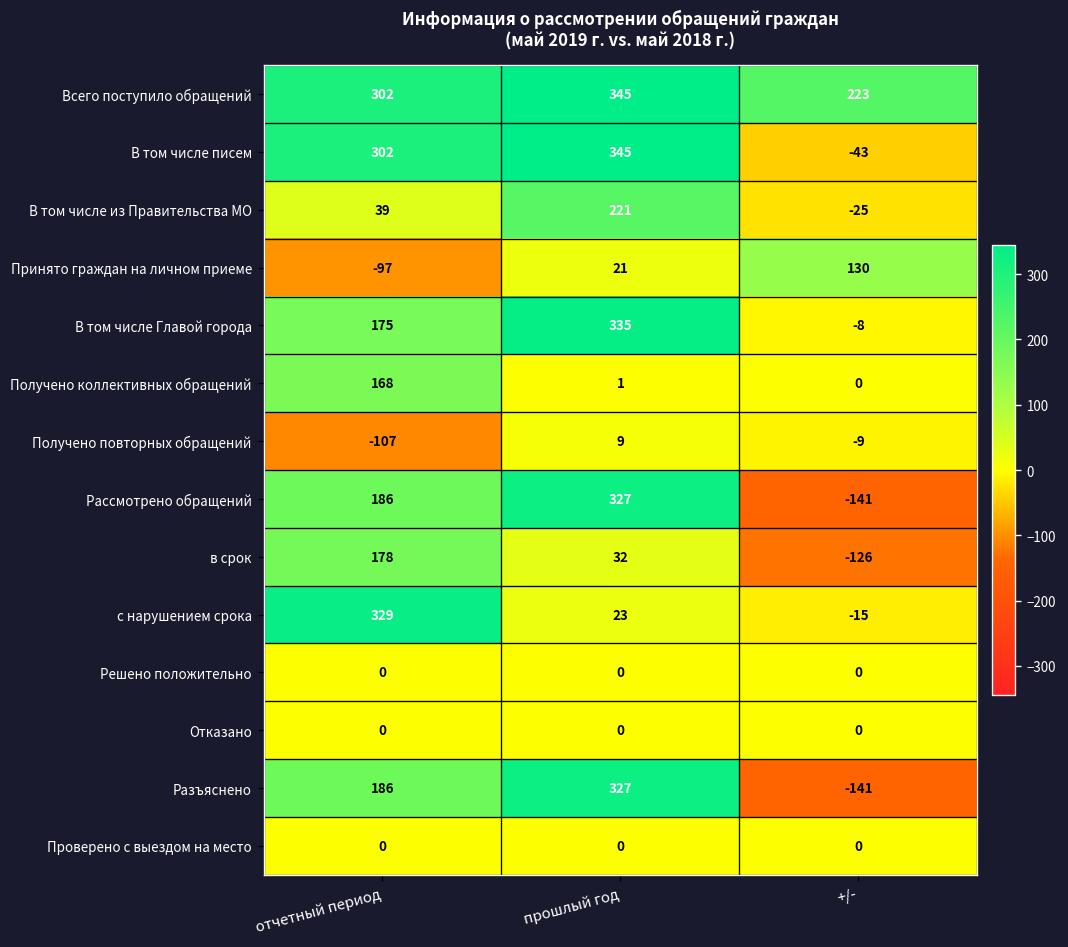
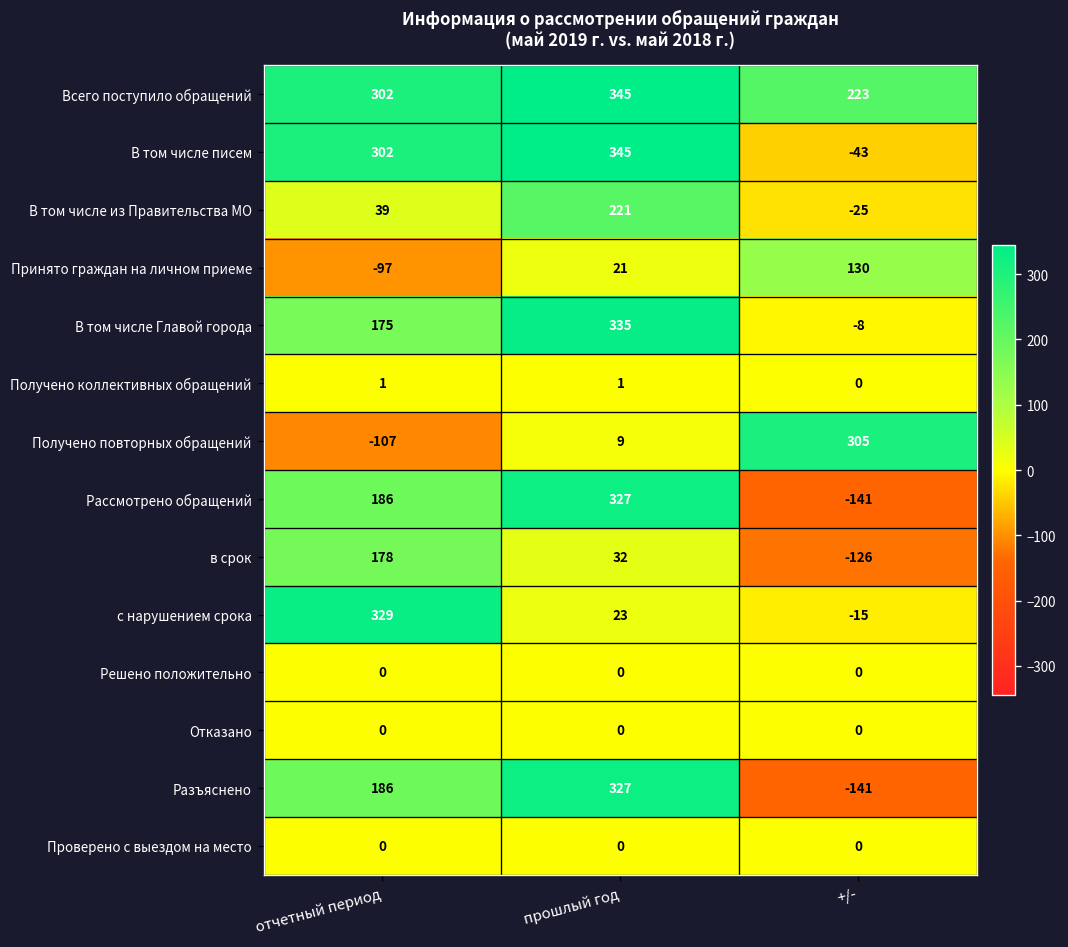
Получено коллективных обращений, отчетный период: 168 -> 1
Получено повторных обращений, +/-: -9 -> 305
